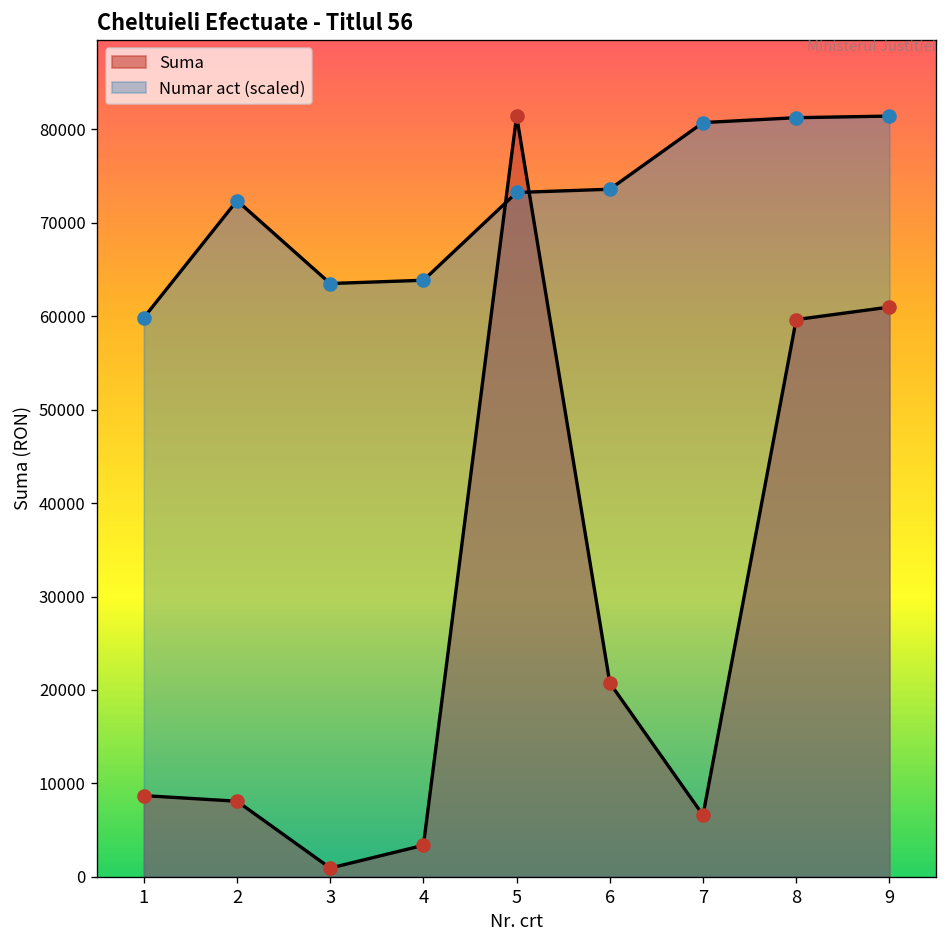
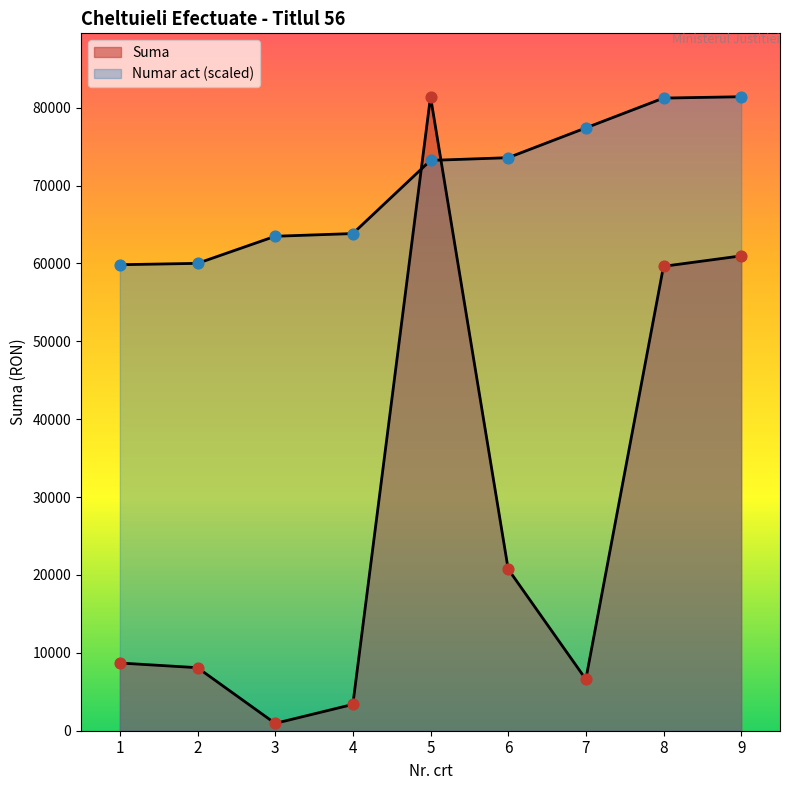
Numar act (scaled), 2: 72000 -> 60000
Numar act (scaled), 7: 81000 -> 77000
